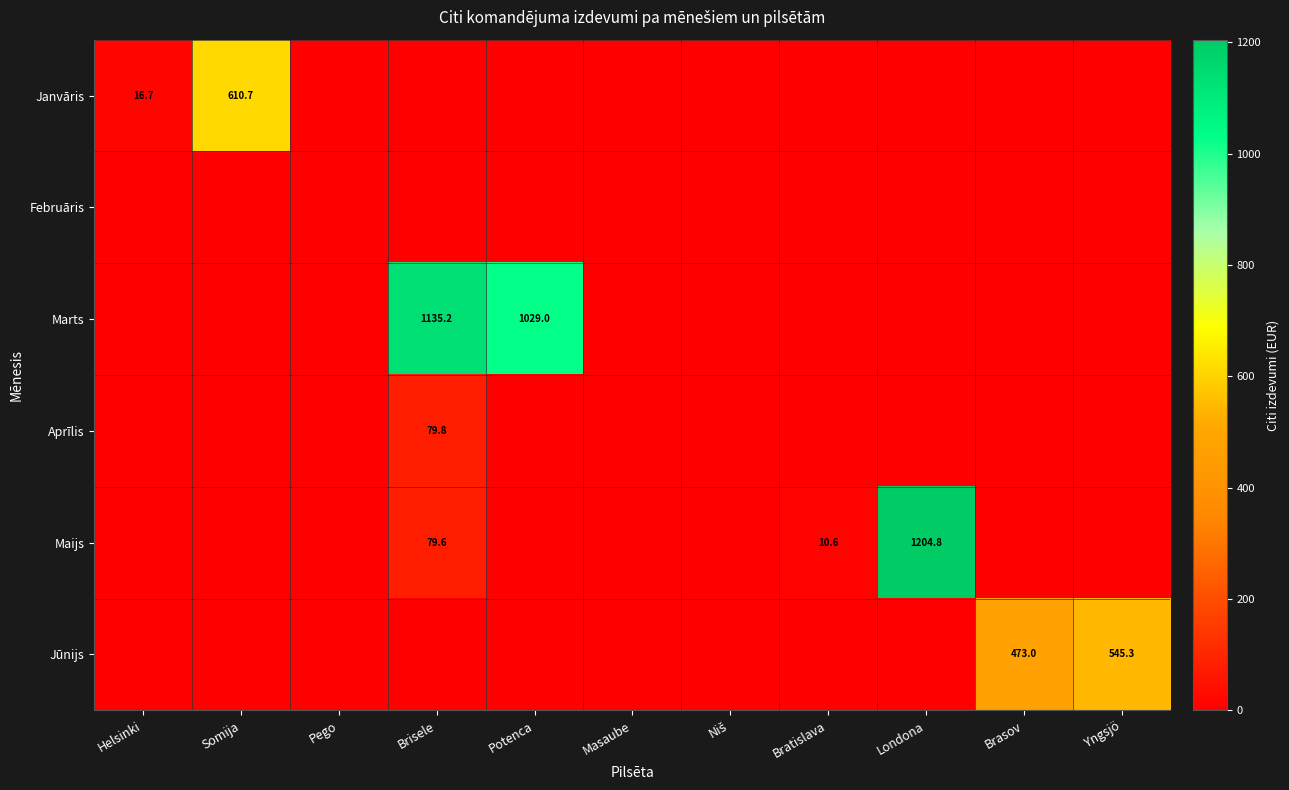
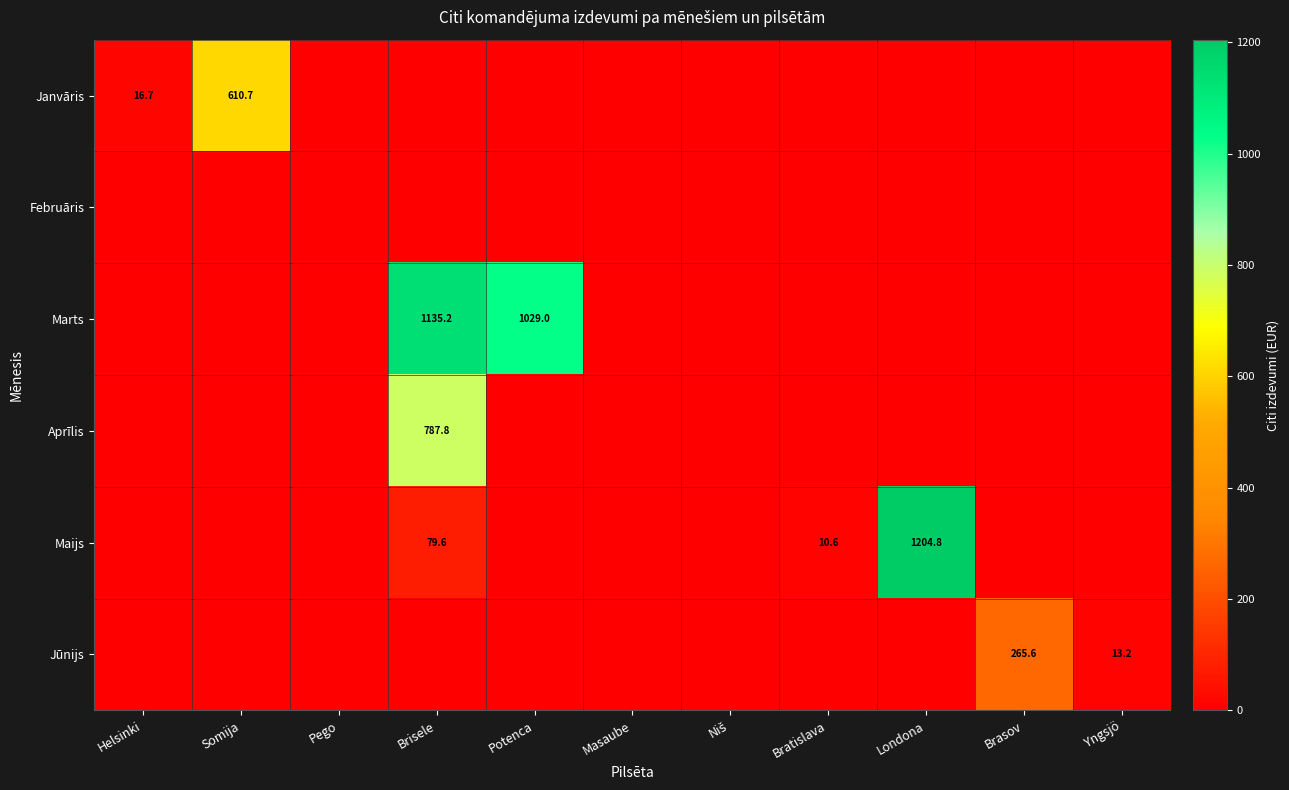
Aprīlis, Brisele: 79.8 -> 787.8
Jūnijs, Brasov: 473.0 -> 265.6
Jūnijs, Yngsjö: 545.3 -> 13.2
